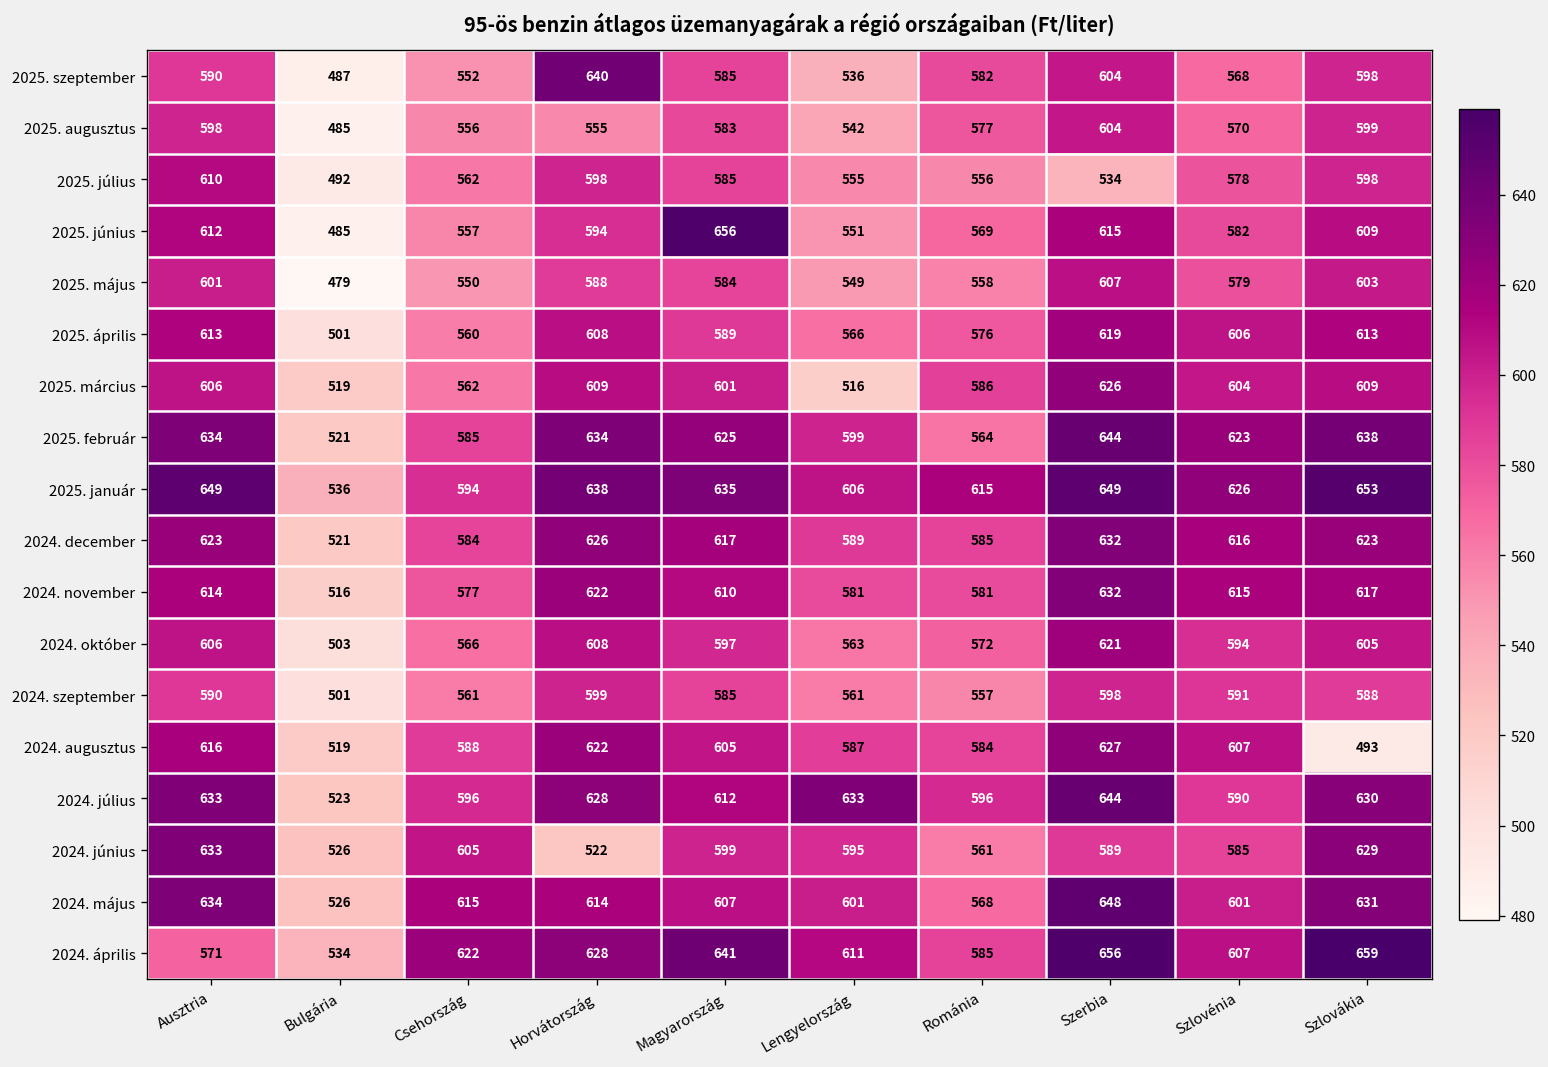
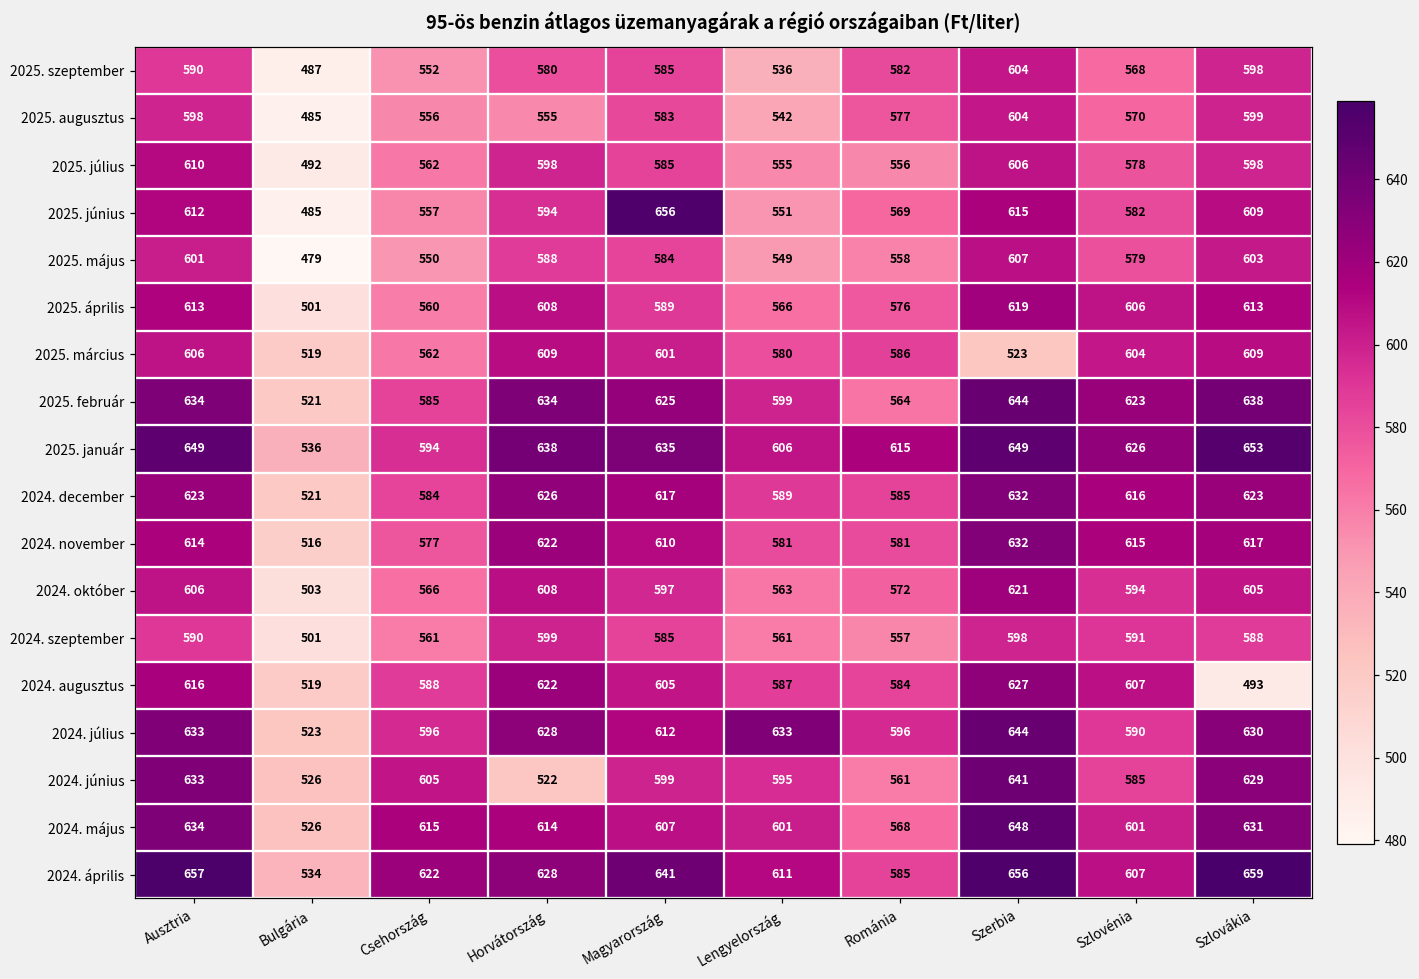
2025. szeptember, Horvátország: 640 -> 580
2025. július, Szerbia: 534 -> 606
2025. március, Lengyelország: 516 -> 580
2025. március, Szerbia: 626 -> 523
2024. június, Szerbia: 589 -> 641
2024. április, Ausztria: 571 -> 657
